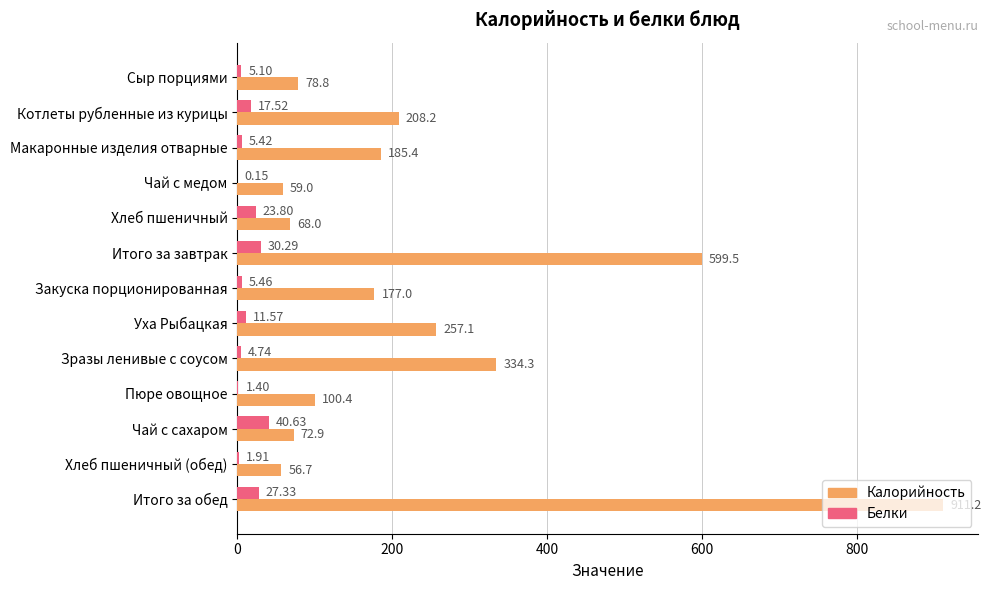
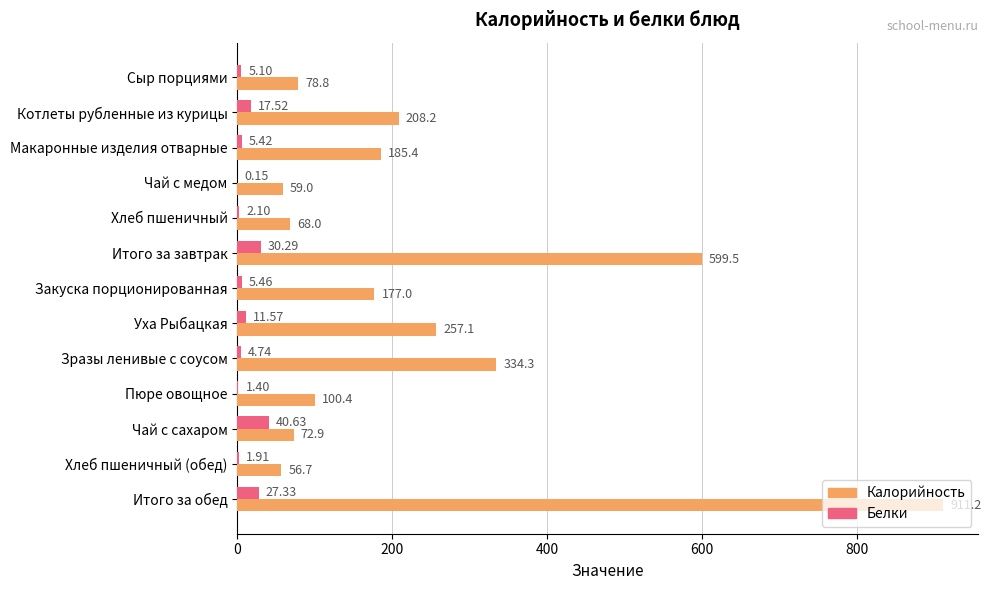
Белки, Хлеб пшеничный: 23.80 -> 2.10
